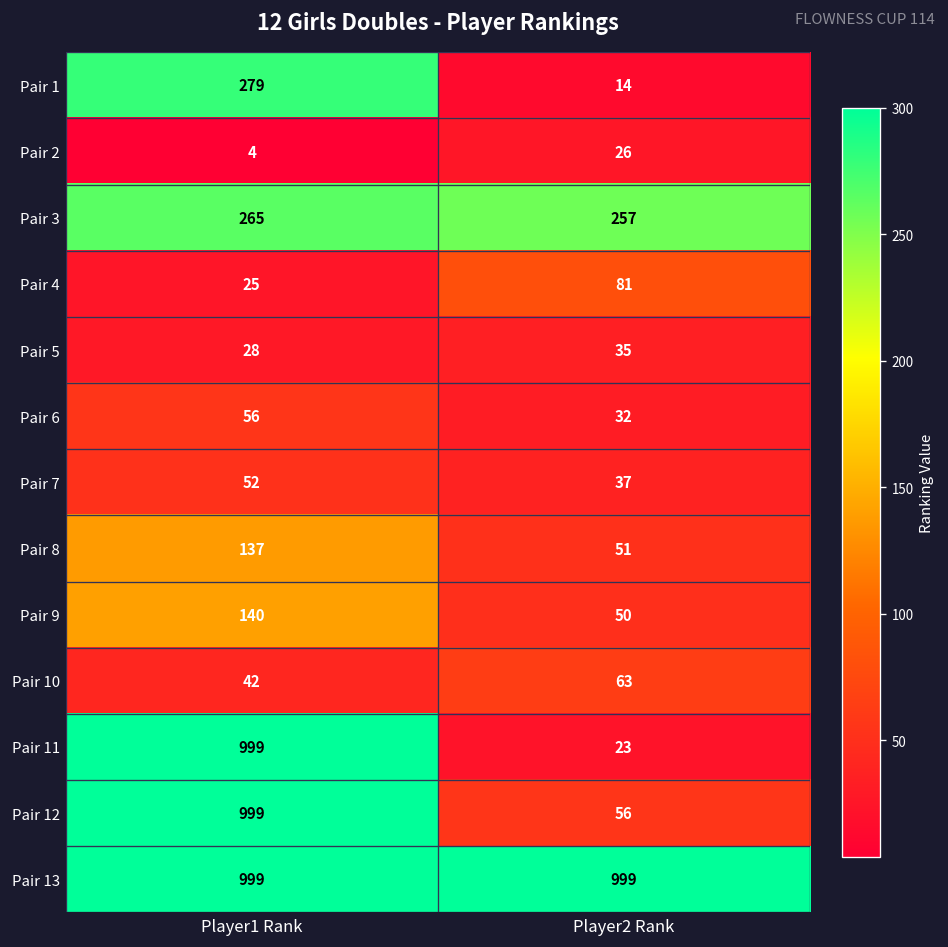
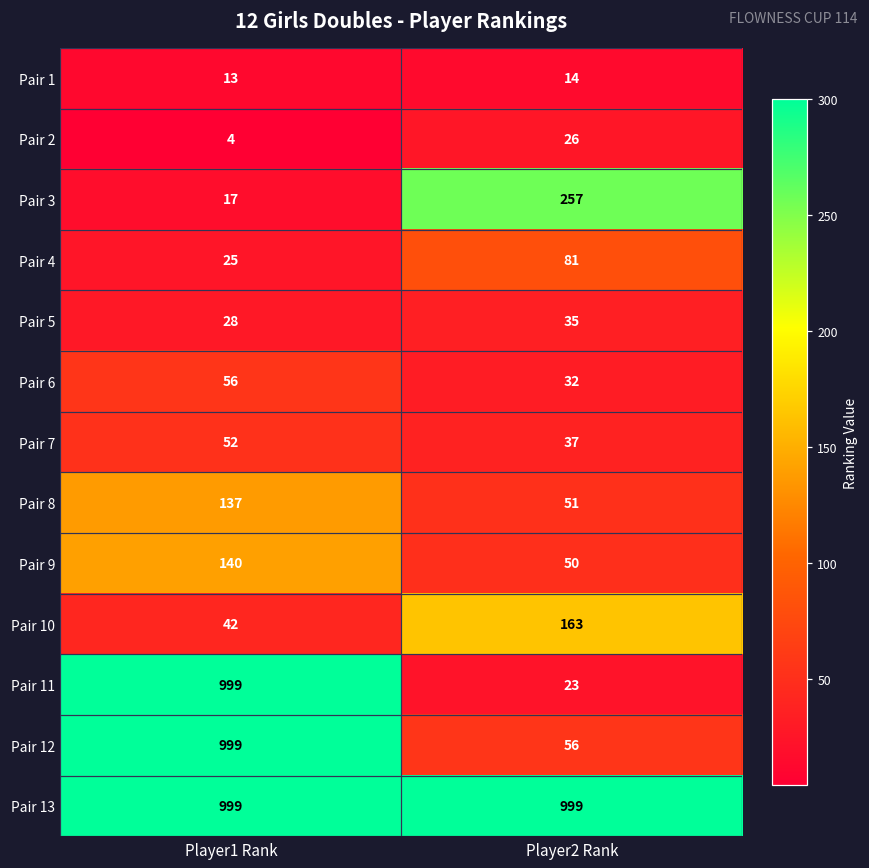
Pair 1, Player1 Rank: 279 -> 13
Pair 3, Player1 Rank: 265 -> 17
Pair 10, Player2 Rank: 63 -> 163
